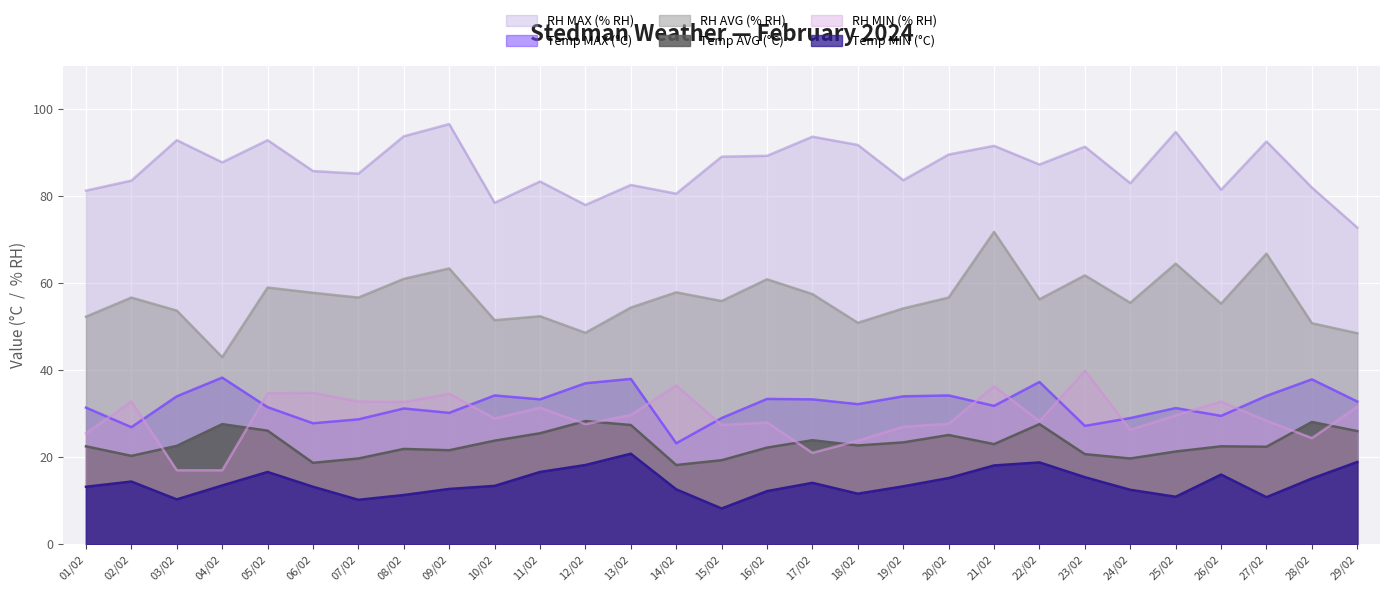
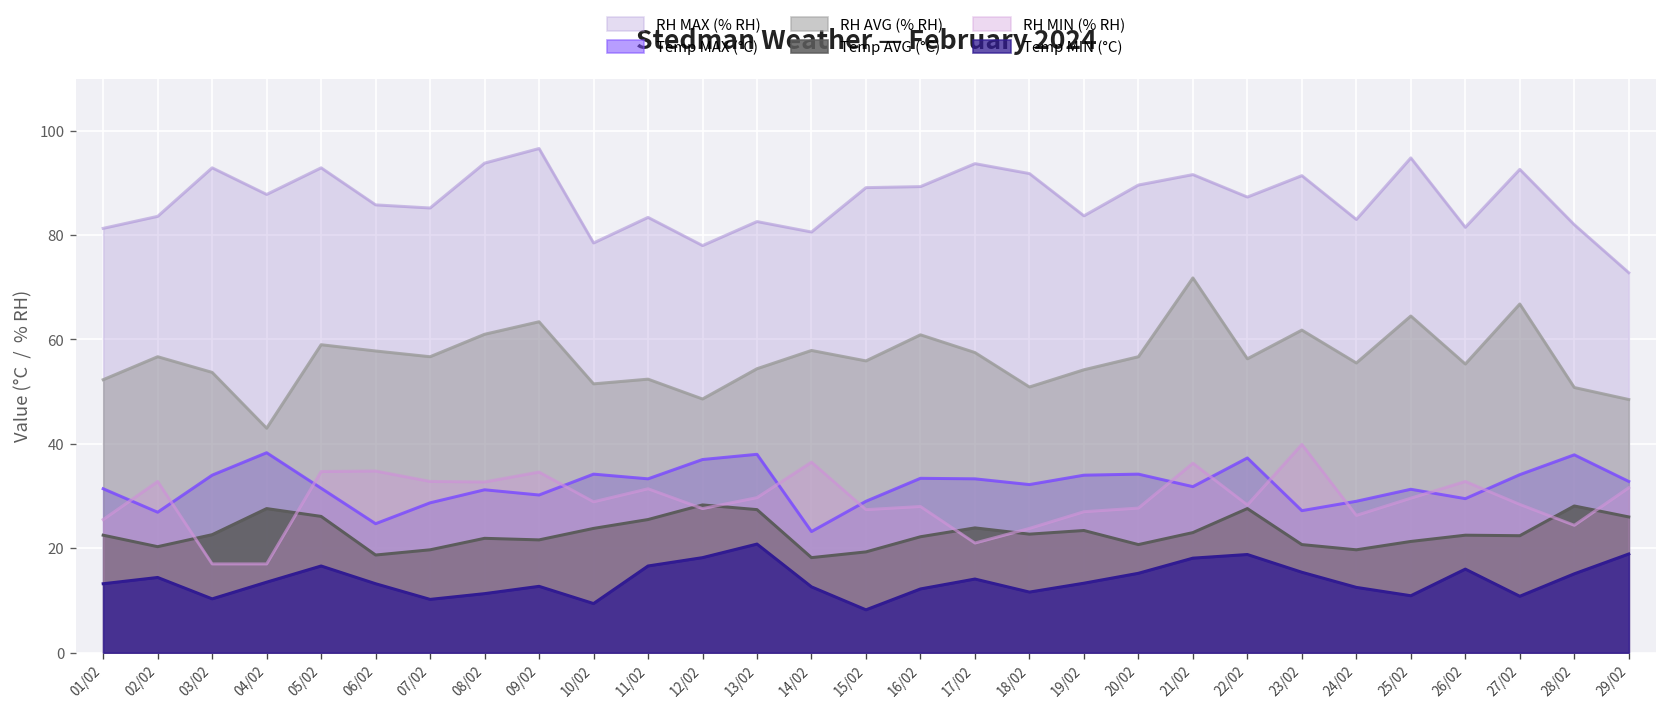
Temp MAX (°C), 06/02: 28 -> 25
Temp MIN (°C), 10/02: 13 -> 9
Temp AVG (°C), 20/02: 25 -> 21
